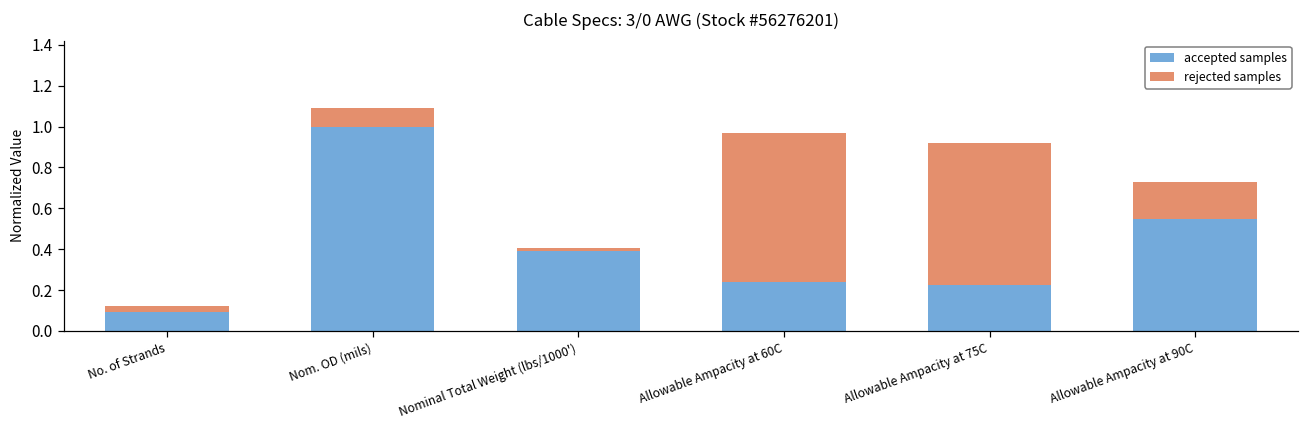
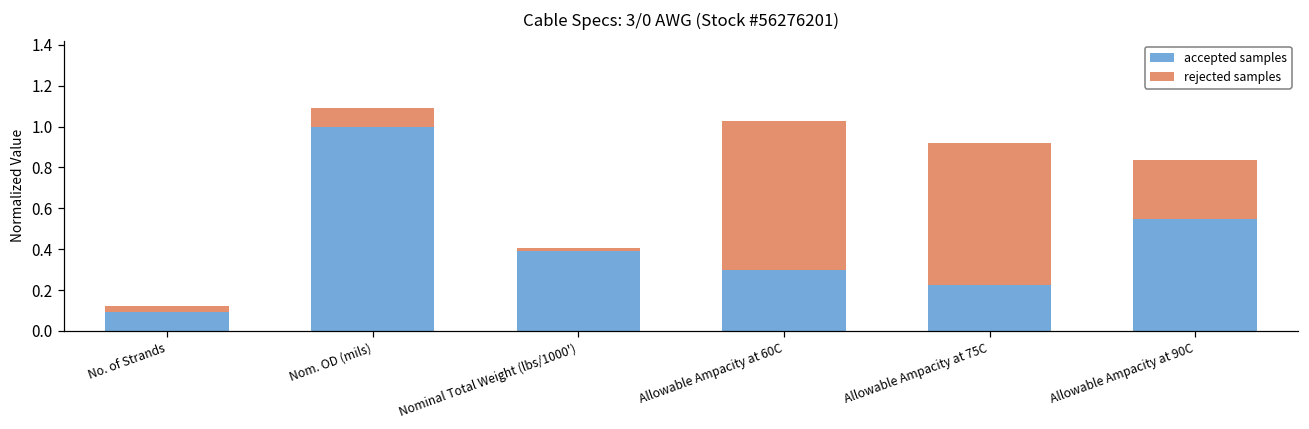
accepted samples, Allowable Ampacity at 60C: 0.24 -> 0.30
rejected samples, Allowable Ampacity at 90C: 0.18 -> 0.29
